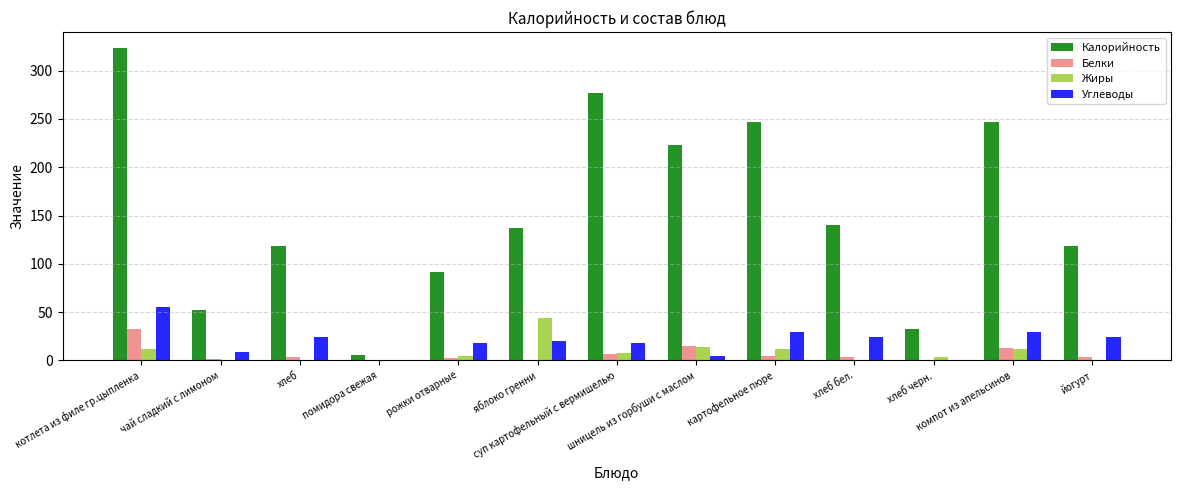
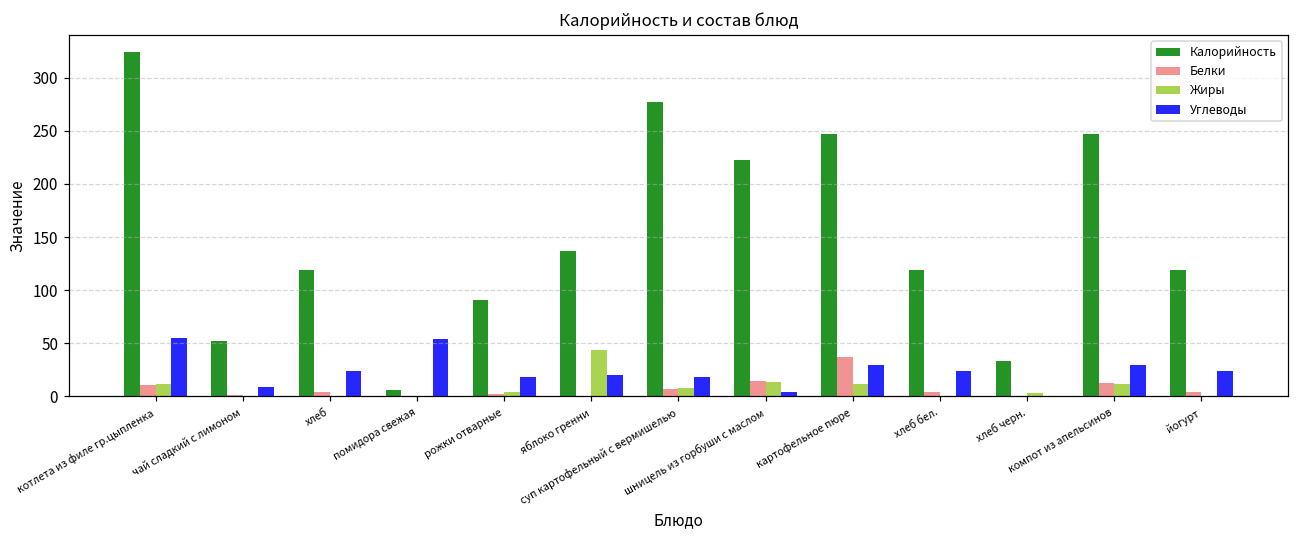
Белки, котлета из филе гр.цыпленка: 30 -> 10
Углеводы, помидора свежая: 0 -> 50
Белки, картофельное пюре: 0 -> 40
Калорийность, хлеб бел.: 140 -> 120
